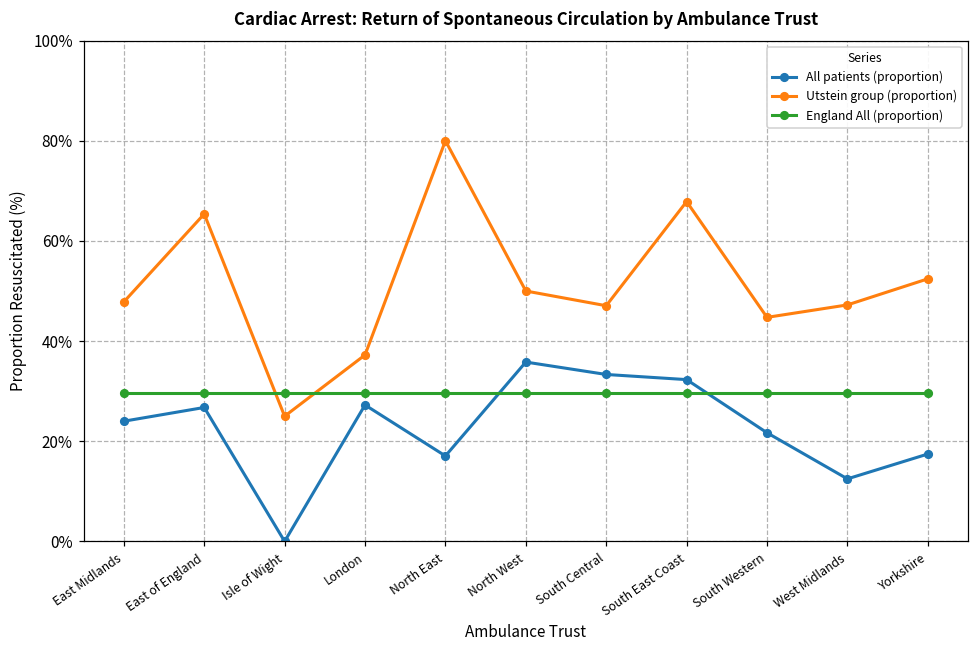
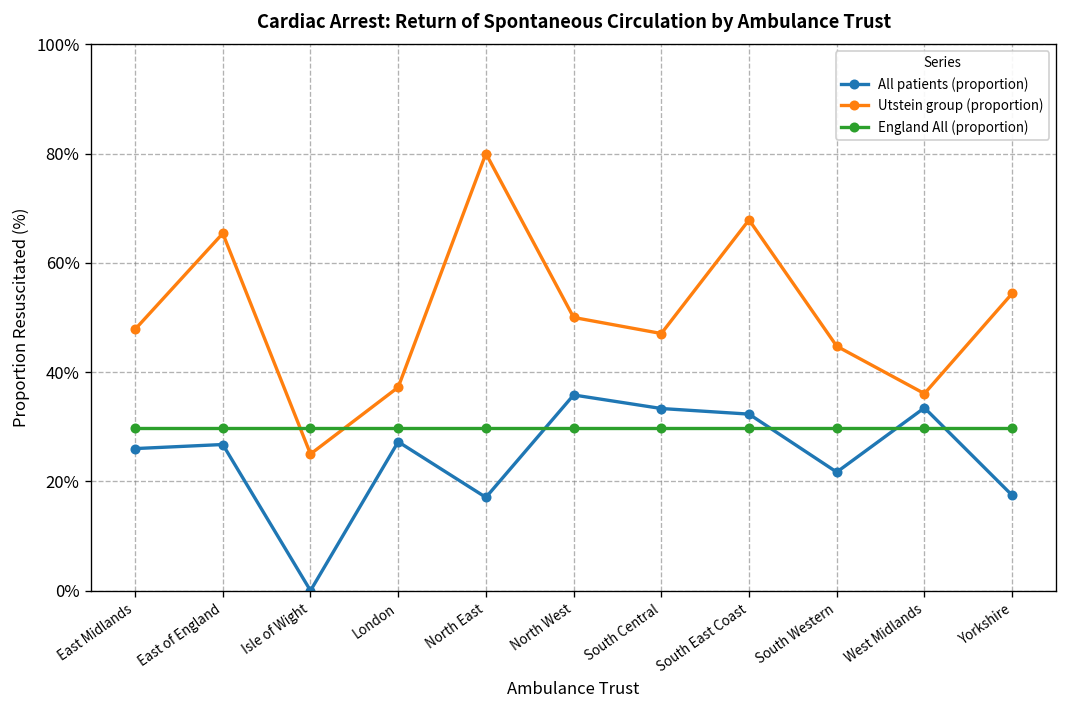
All patients (proportion), East Midlands: 24% -> 26%
All patients (proportion), West Midlands: 12% -> 33%
Utstein group (proportion), West Midlands: 47% -> 36%
Utstein group (proportion), Yorkshire: 52% -> 54%
